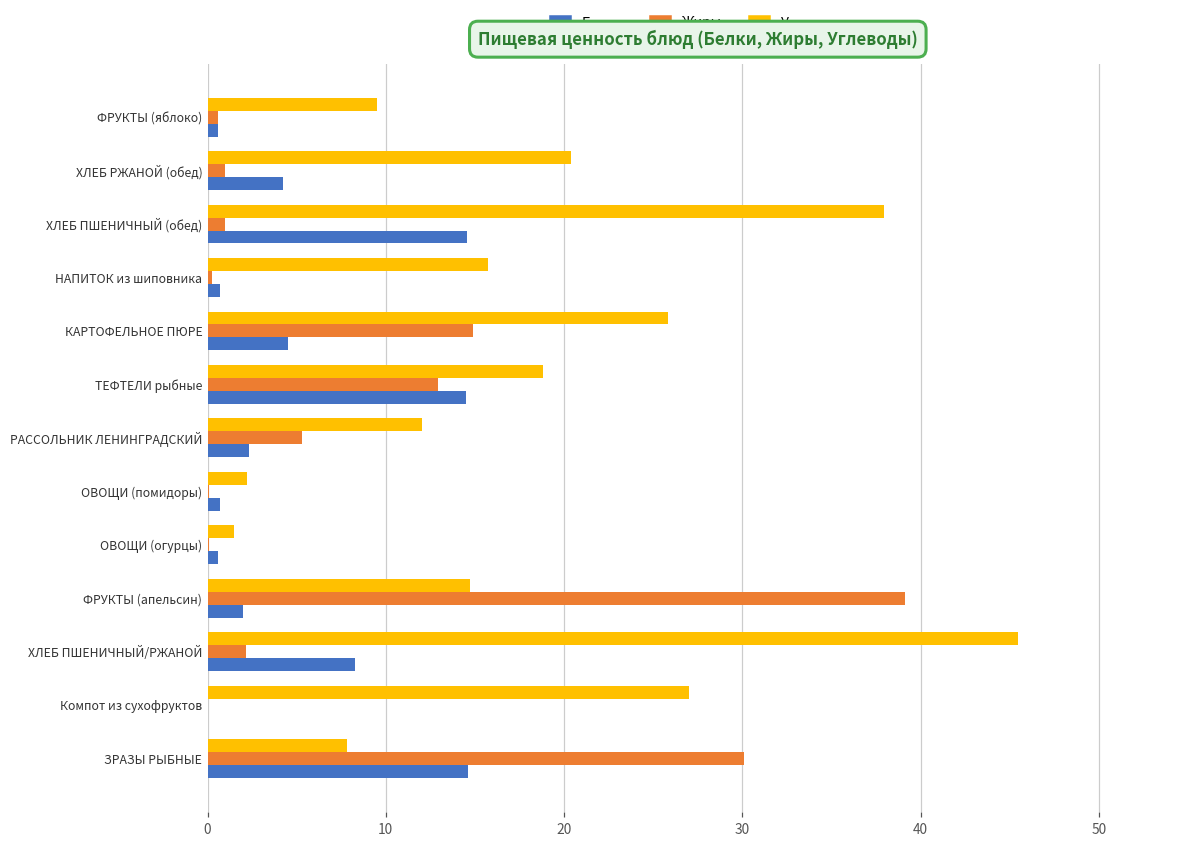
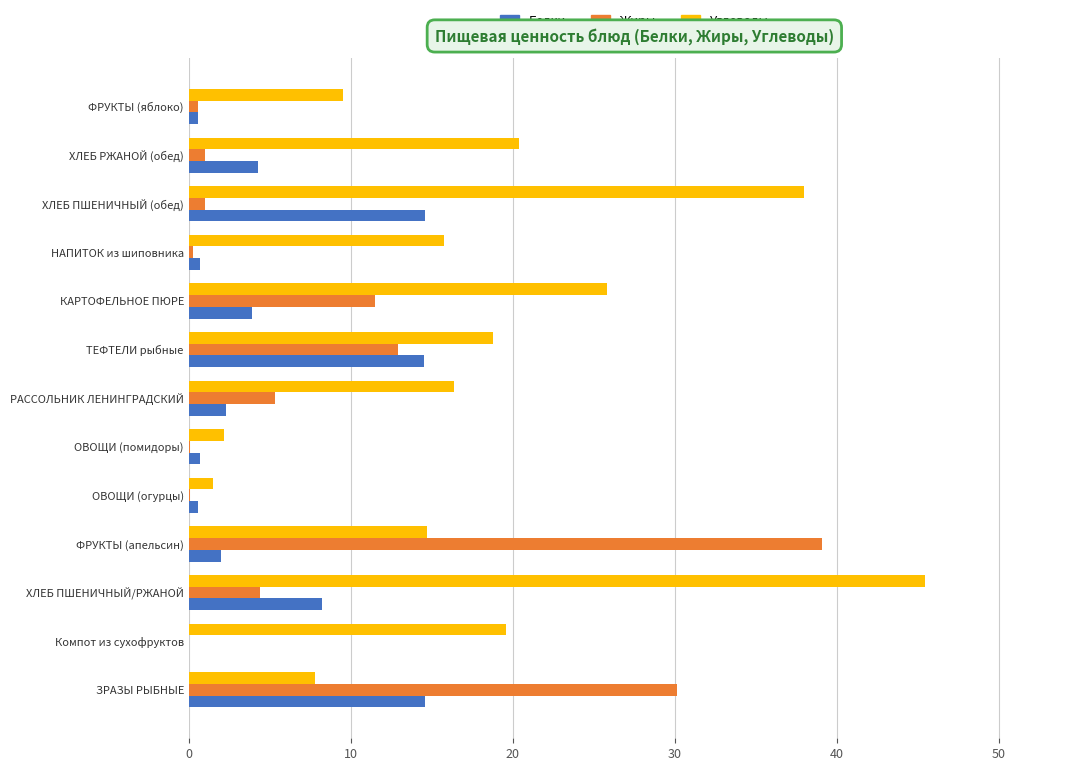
Жиры, КАРТОФЕЛЬНОЕ ПЮРЕ: 14.9 -> 11.5
Белки, КАРТОФЕЛЬНОЕ ПЮРЕ: 4.5 -> 3.9
Углеводы, РАССОЛЬНИК ЛЕНИНГРАДСКИЙ: 12.0 -> 16.4
Жиры, ХЛЕБ ПШЕНИЧНЫЙ/РЖАНОЙ: 2.2 -> 4.4
Углеводы, Компот из сухофруктов: 27.0 -> 19.6
